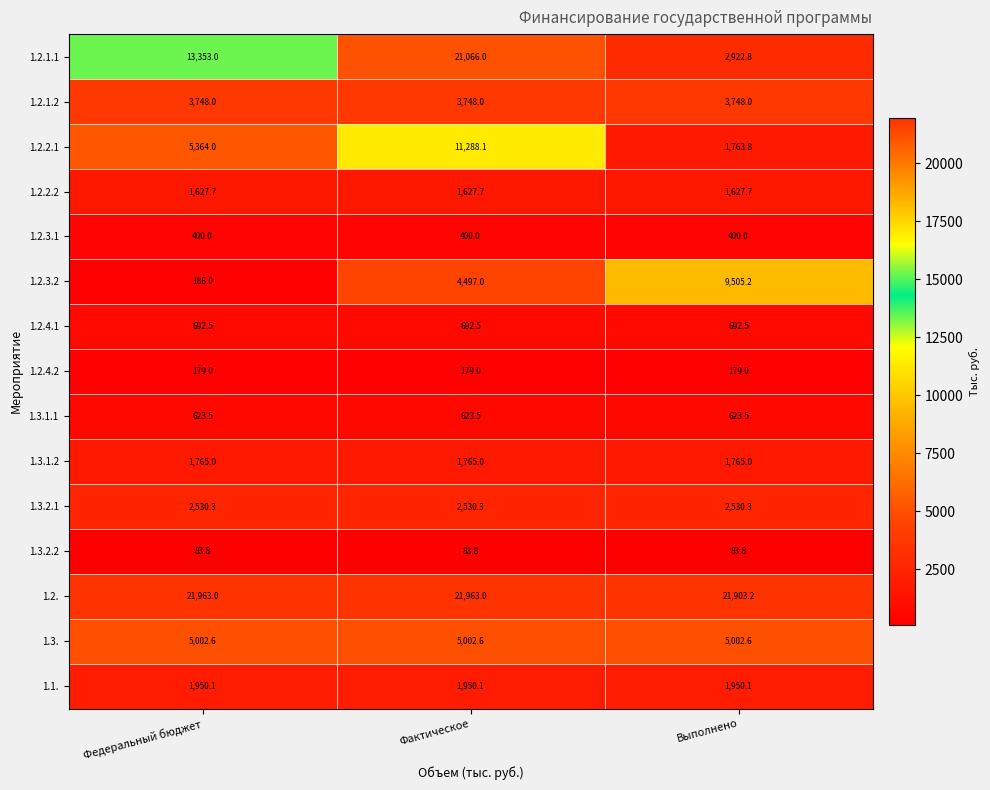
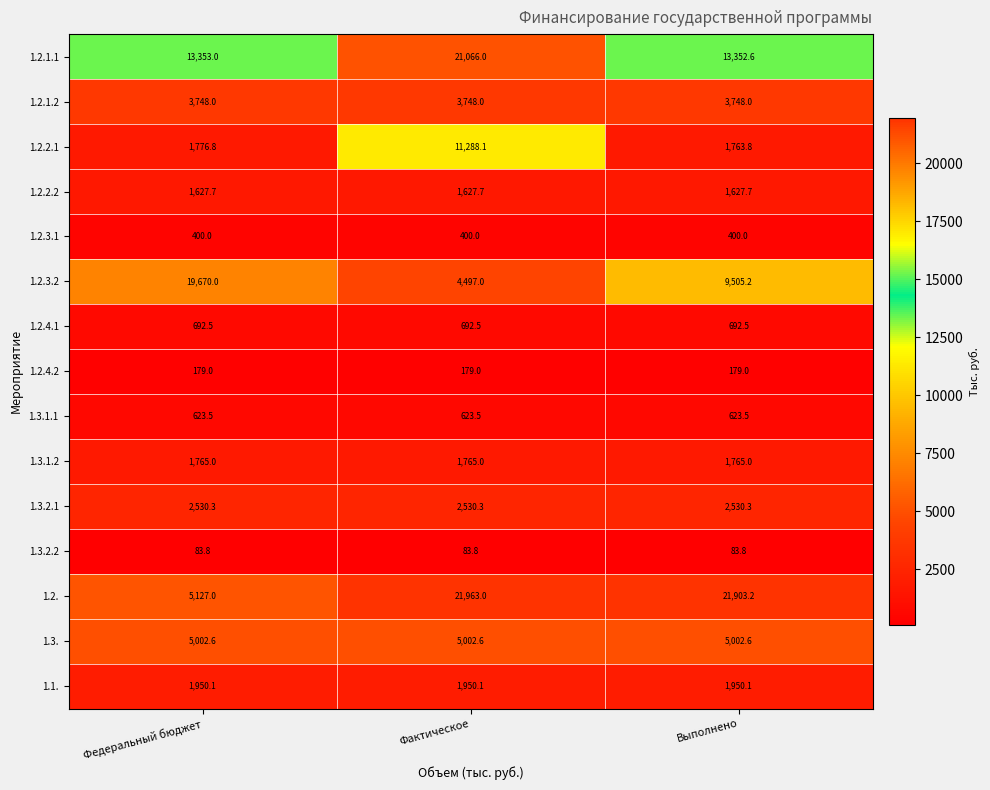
1.2.1.1, Выполнено: 2,922.8 -> 13,352.6
1.2.2.1, Федеральный бюджет: 5,364.0 -> 1,776.8
1.2.3.2, Федеральный бюджет: 186.0 -> 19,670.0
1.2., Федеральный бюджет: 21,963.0 -> 5,127.0
